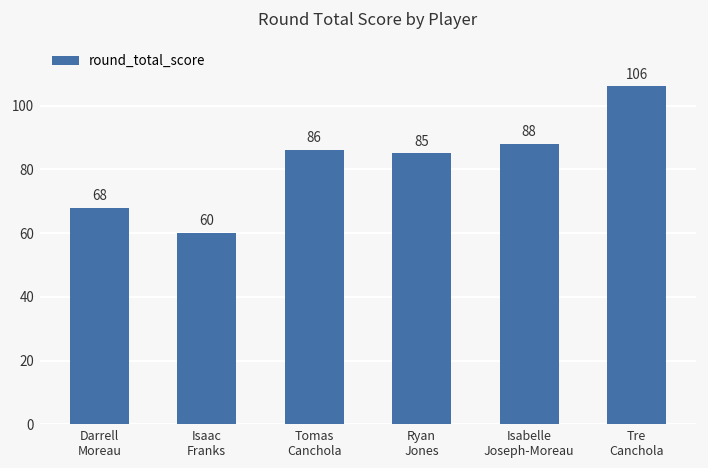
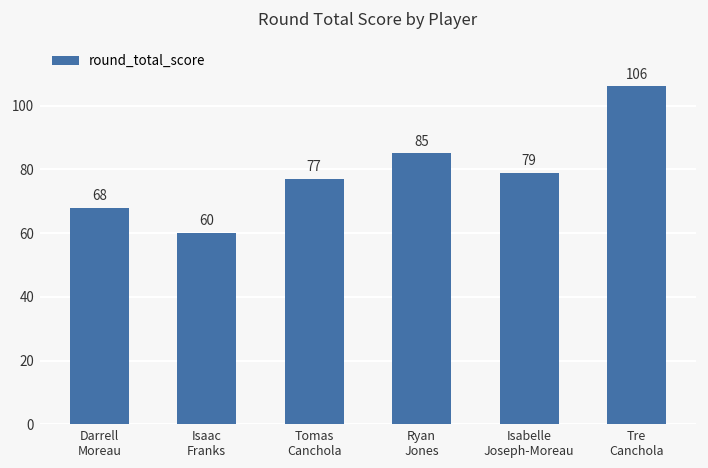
Tomas Canchola: 86 -> 77
Isabelle Joseph-Moreau: 88 -> 79
